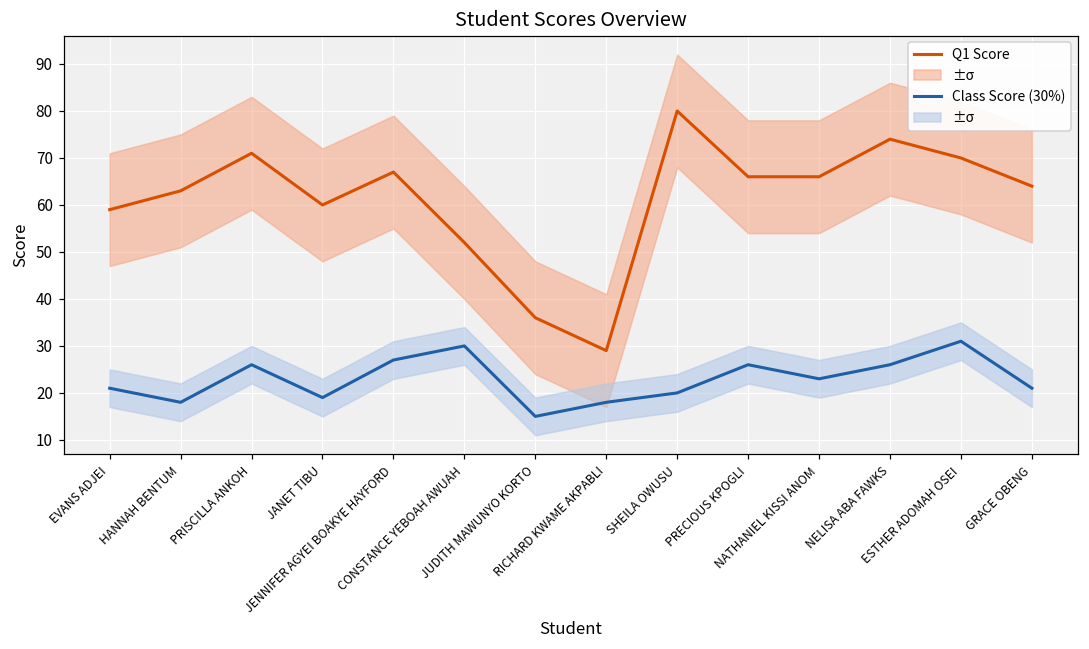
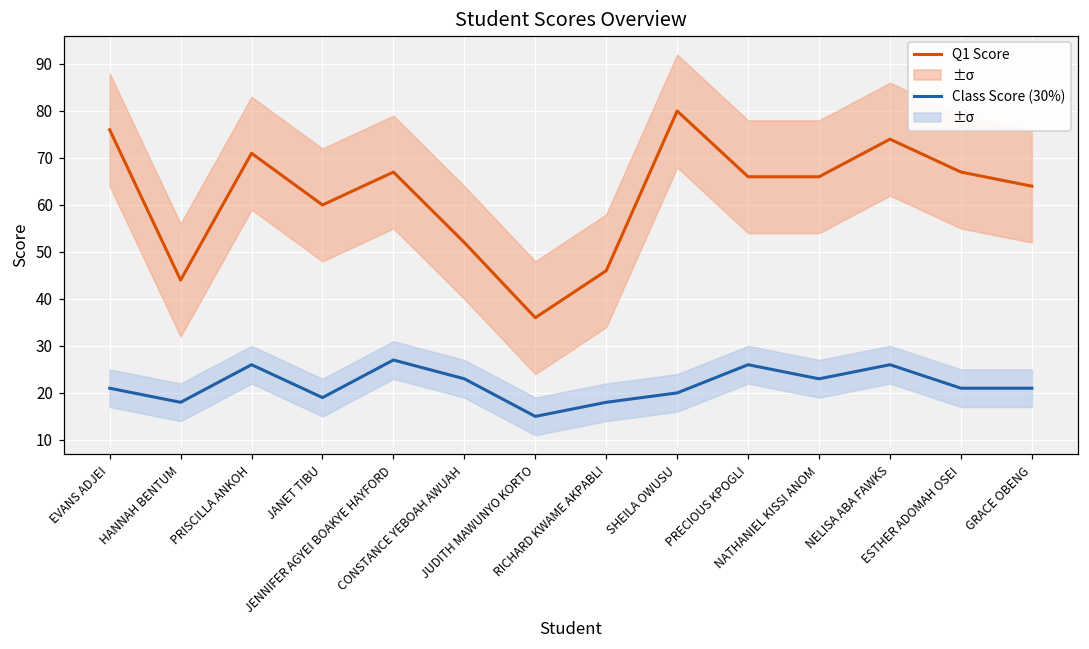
Q1 Score, EVANS ADJEI: 59 -> 76
Q1 Score, HANNAH BENTUM: 63 -> 44
Class Score (30%), CONSTANCE YEBOAH AWUAH: 30 -> 23
Q1 Score, RICHARD KWAME AKPABLI: 29 -> 46
Q1 Score, ESTHER ADOMAH OSEI: 70 -> 67
Class Score (30%), ESTHER ADOMAH OSEI: 31 -> 21
